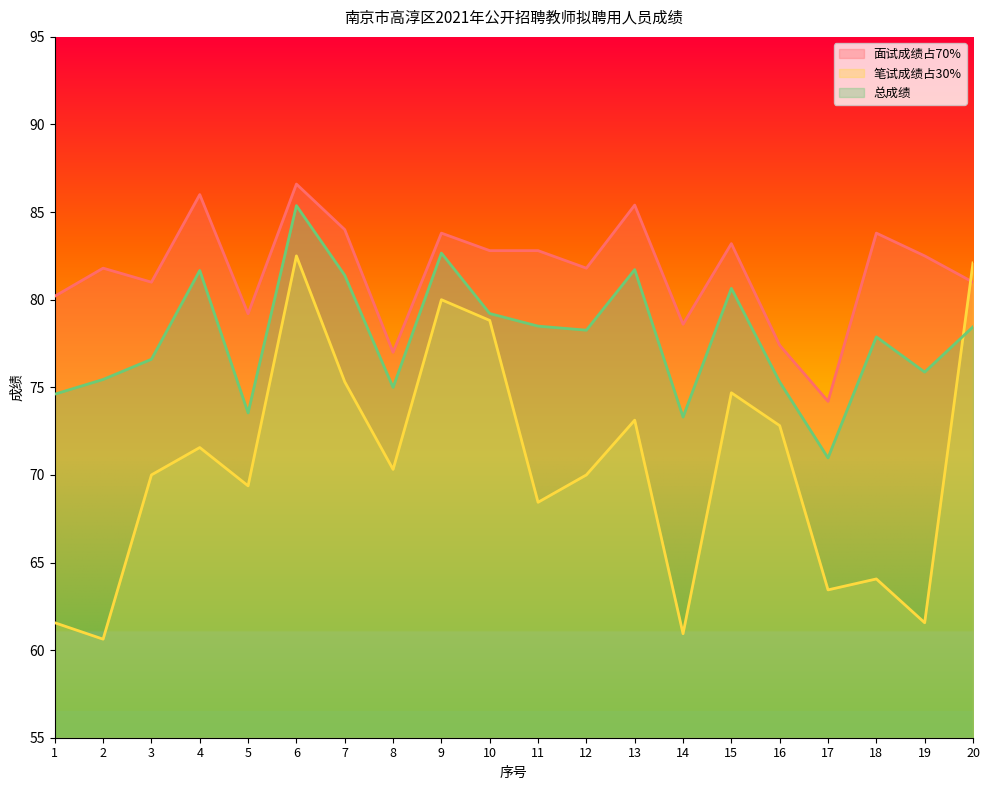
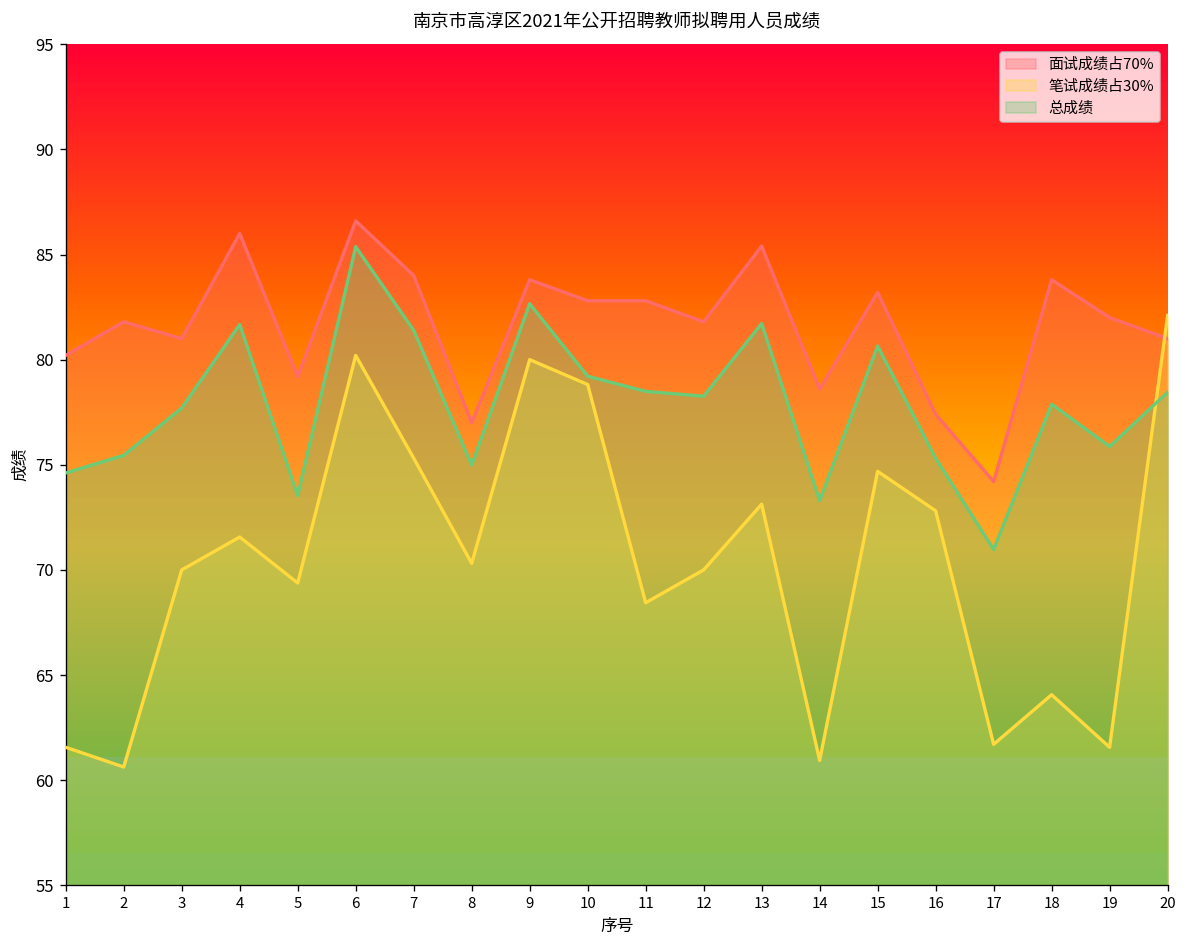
总成绩, 3: 76.6 -> 77.7
笔试成绩占30%, 6: 82.5 -> 80.2
笔试成绩占30%, 17: 63.4 -> 61.7
面试成绩占70%, 19: 82.5 -> 82.0
